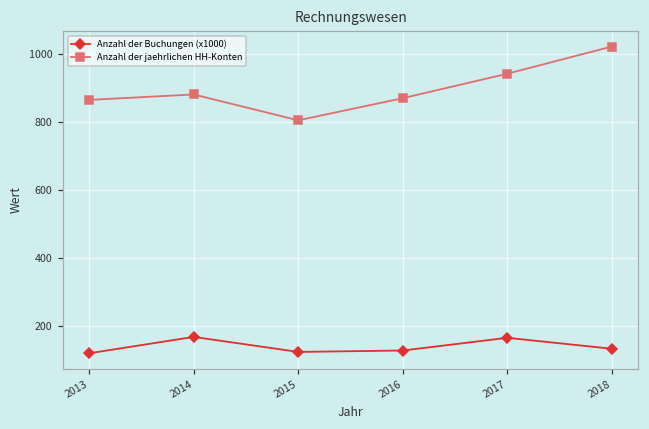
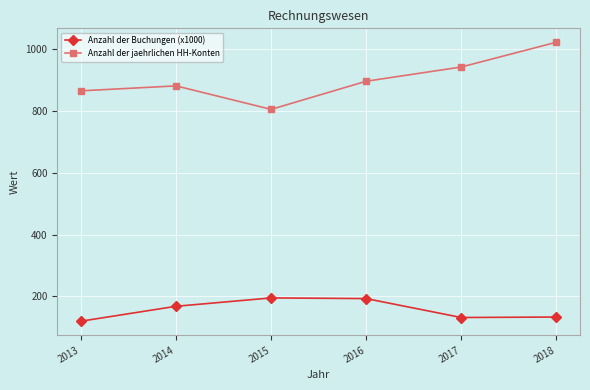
Anzahl der Buchungen (x1000), 2015: 120 -> 200
Anzahl der Buchungen (x1000), 2016: 130 -> 190
Anzahl der jaehrlichen HH-Konten, 2016: 870 -> 900
Anzahl der Buchungen (x1000), 2017: 170 -> 130
